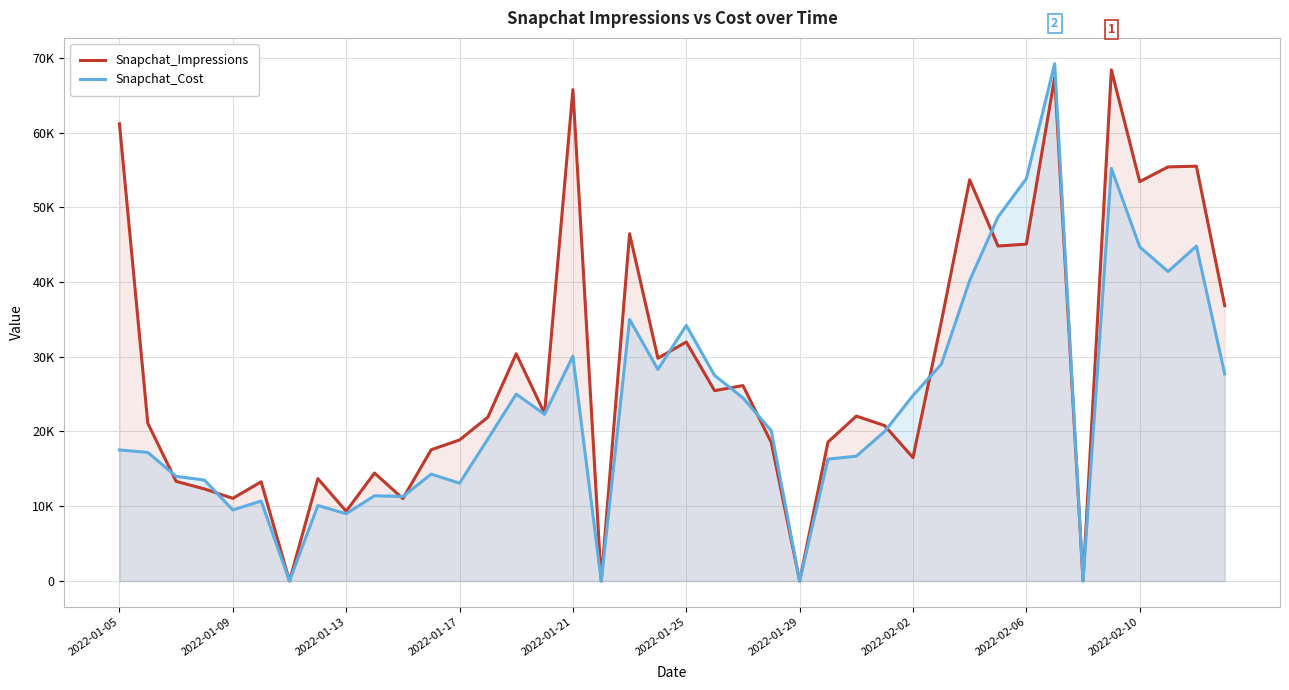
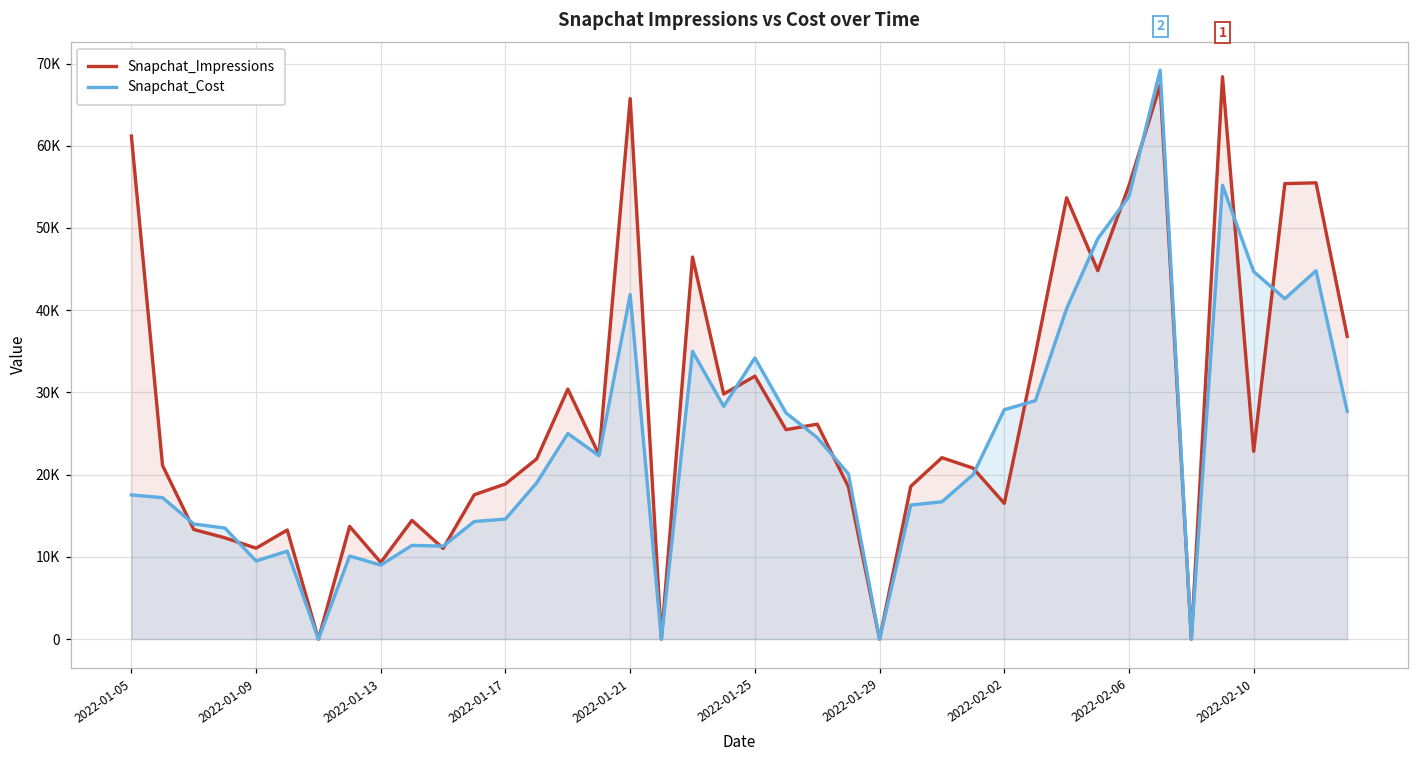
Snapchat_Cost, 2022-01-17: 13000 -> 15000
Snapchat_Cost, 2022-01-21: 30000 -> 42000
Snapchat_Cost, 2022-02-02: 25000 -> 28000
Snapchat_Impressions, 2022-02-06: 45000 -> 55000
Snapchat_Impressions, 2022-02-10: 53000 -> 23000
